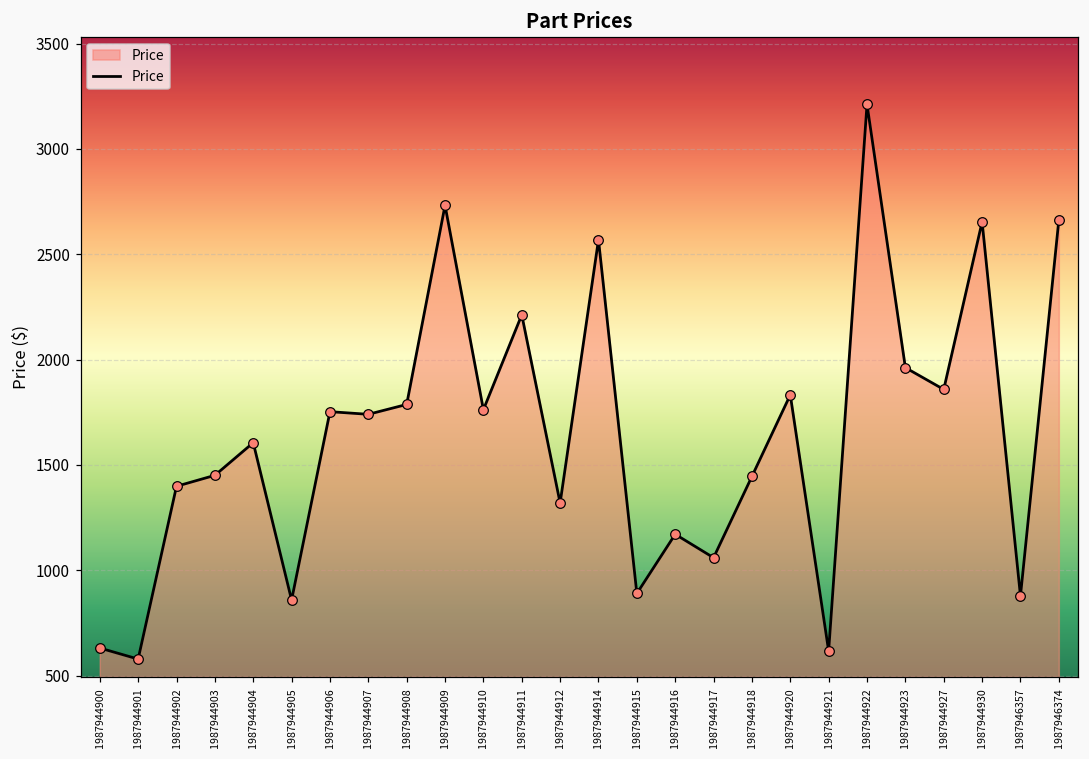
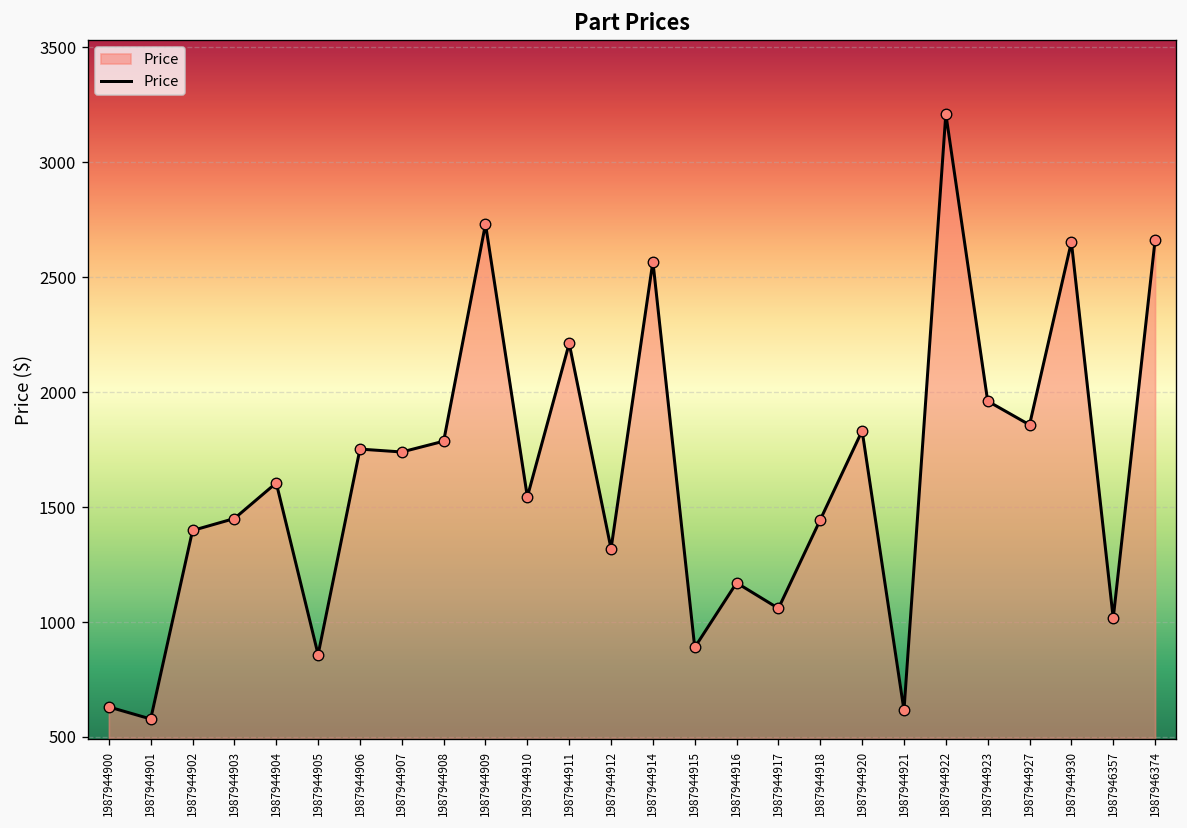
1987944910: 1760 -> 1550
1987946357: 880 -> 1020
